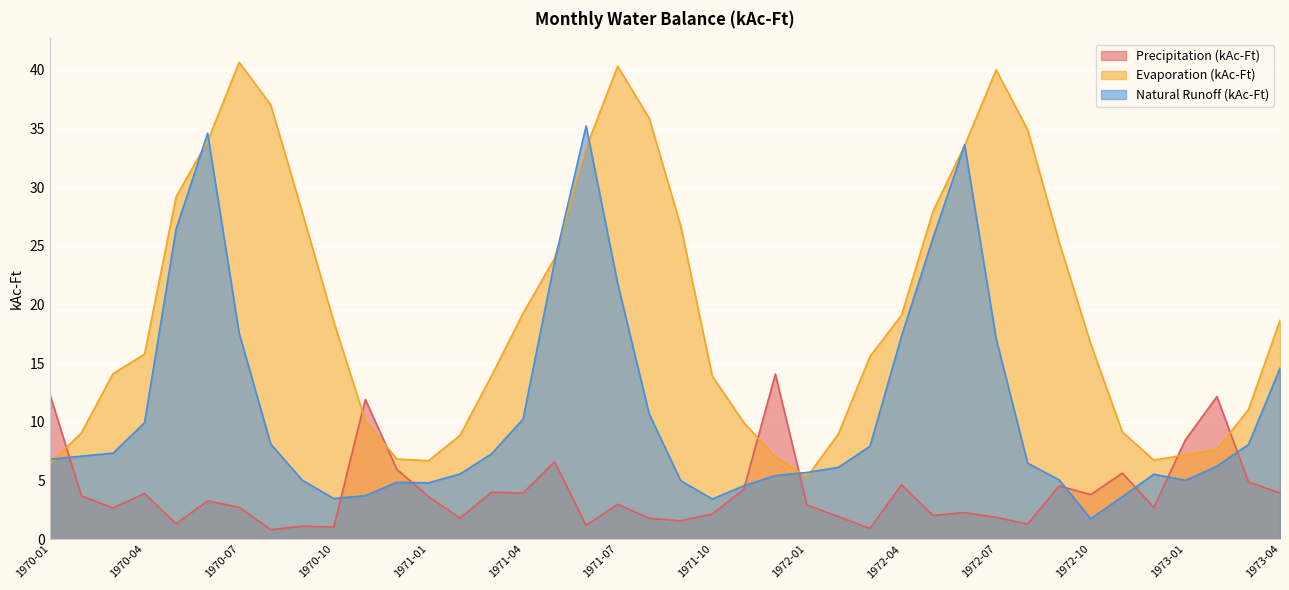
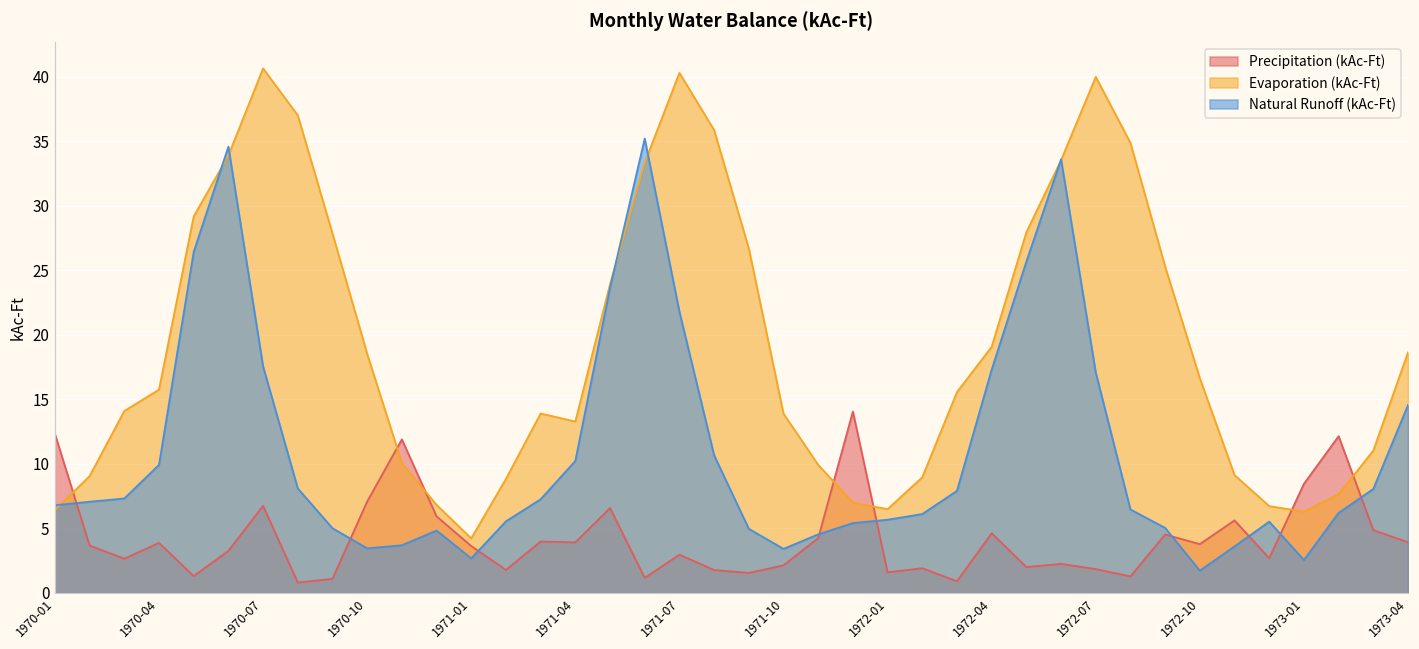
Precipitation (kAc-Ft), 1970-07: 2.7 -> 6.7
Precipitation (kAc-Ft), 1970-10: 1.0 -> 7.1
Evaporation (kAc-Ft), 1971-01: 6.7 -> 4.2
Natural Runoff (kAc-Ft), 1971-01: 4.8 -> 2.7
Evaporation (kAc-Ft), 1971-04: 19.2 -> 13.3
Precipitation (kAc-Ft), 1972-01: 2.9 -> 1.6
Evaporation (kAc-Ft), 1972-01: 5.3 -> 6.5
Evaporation (kAc-Ft), 1973-01: 7.2 -> 6.3
Natural Runoff (kAc-Ft), 1973-01: 5.0 -> 2.6
